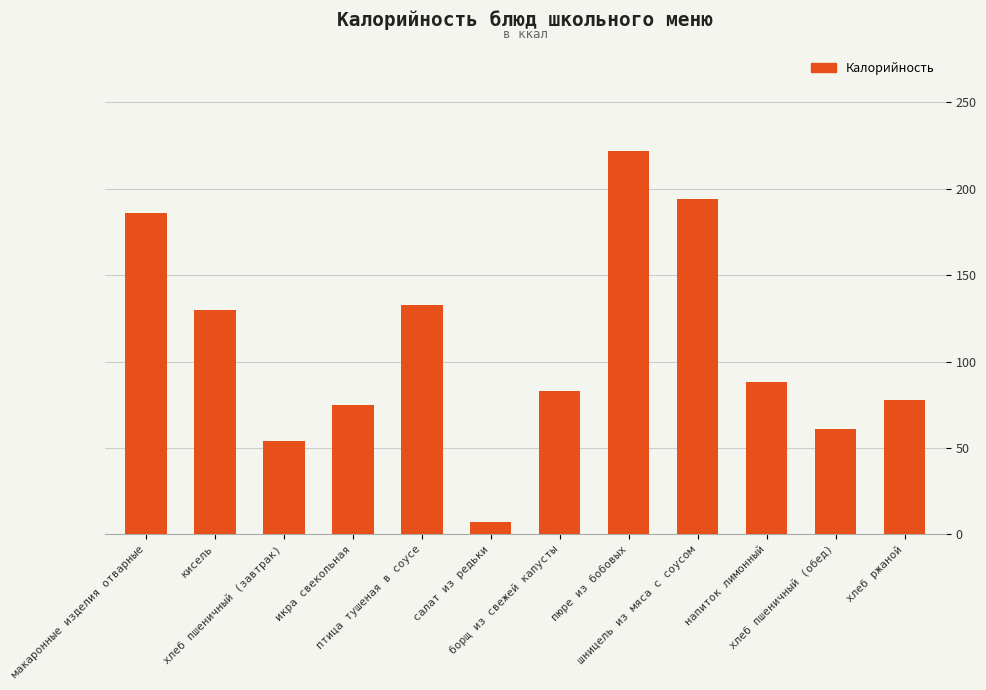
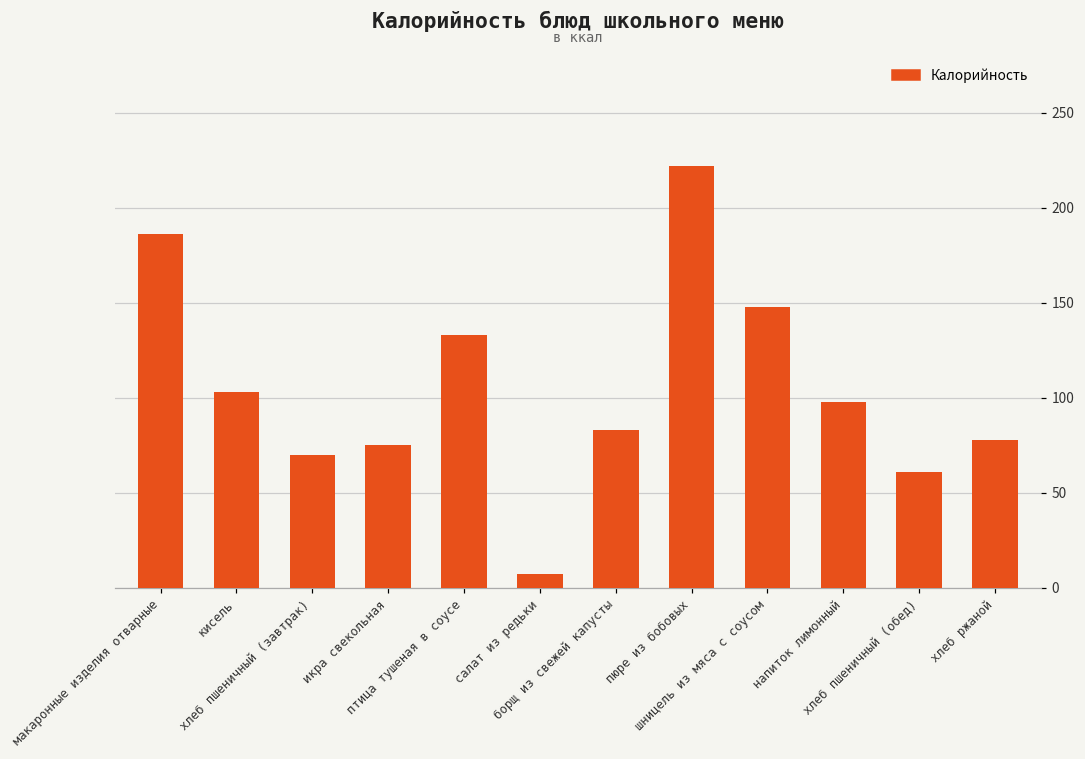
кисель: 130 -> 103
хлеб пшеничный (завтрак): 54 -> 70
шницель из мяса с соусом: 194 -> 148
напиток лимонный: 88 -> 98
